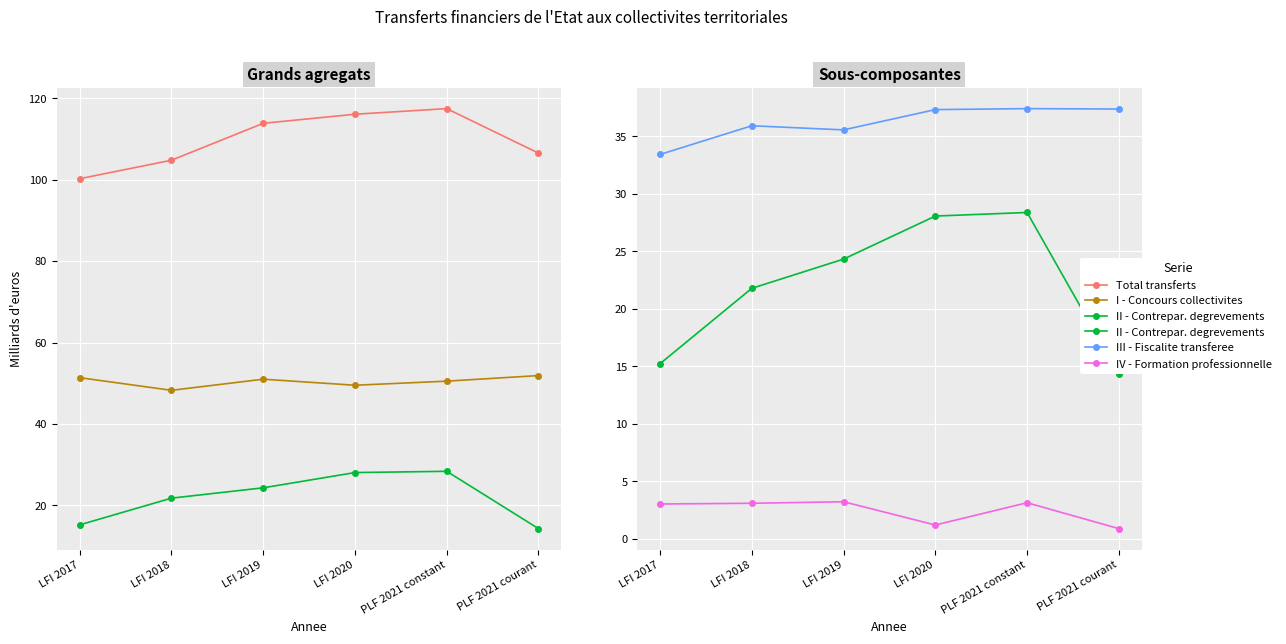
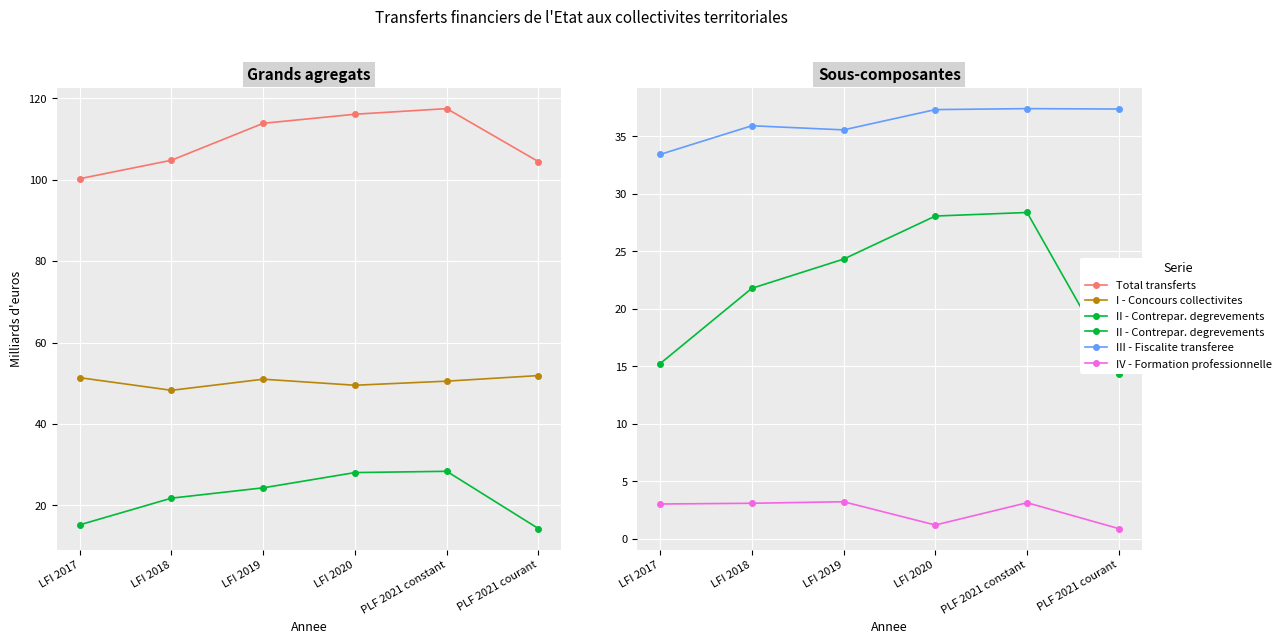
Grands agregats, Total transferts, PLF 2021 courant: 107 -> 104
